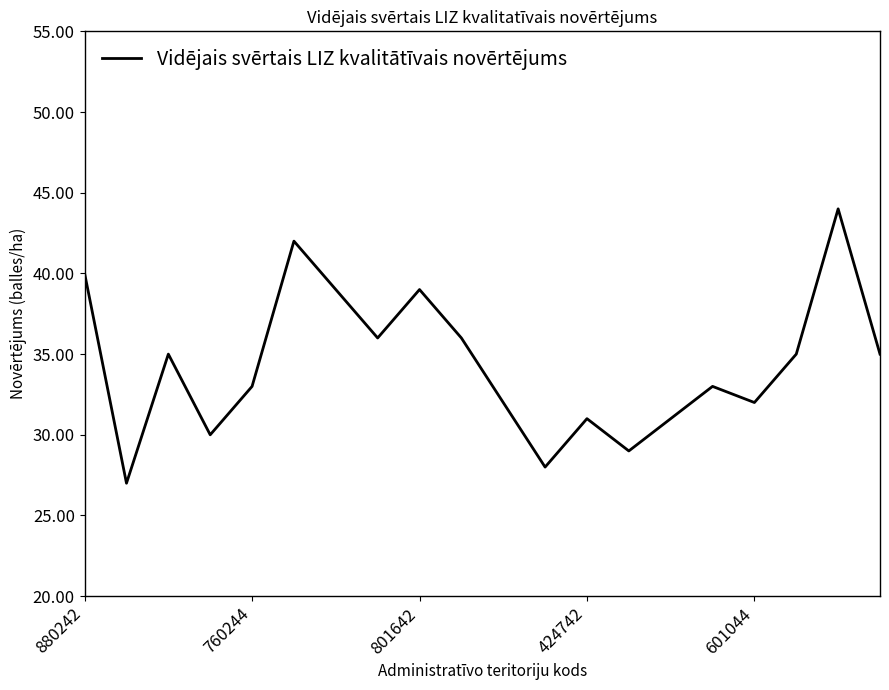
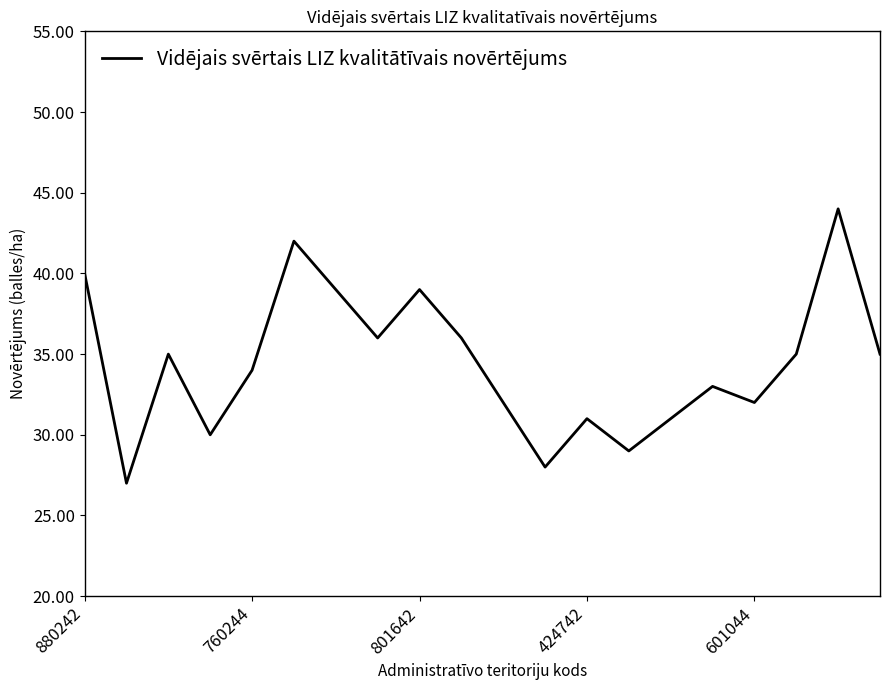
760244: 33 -> 34
